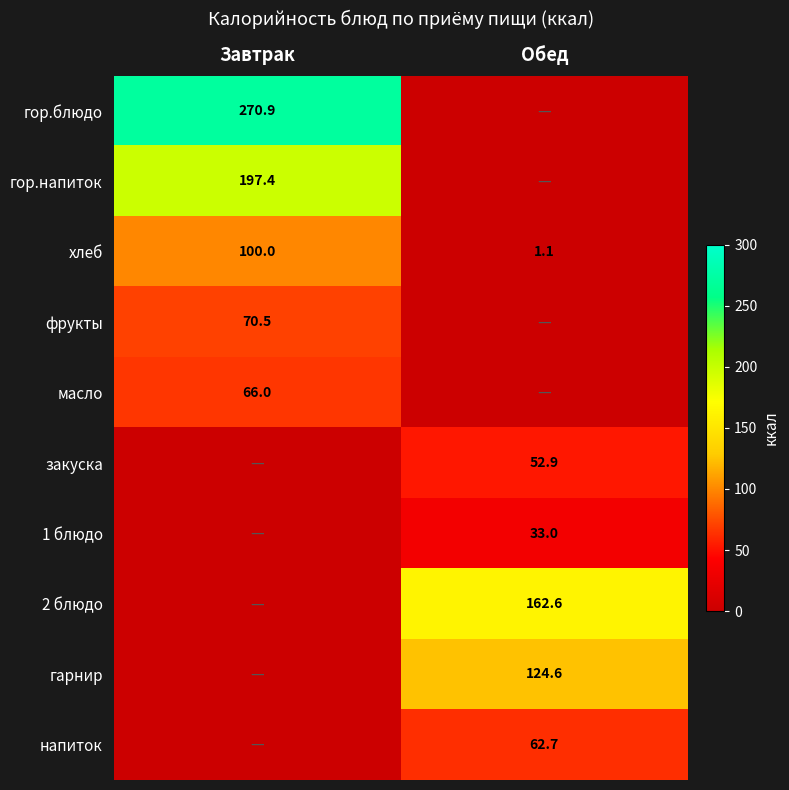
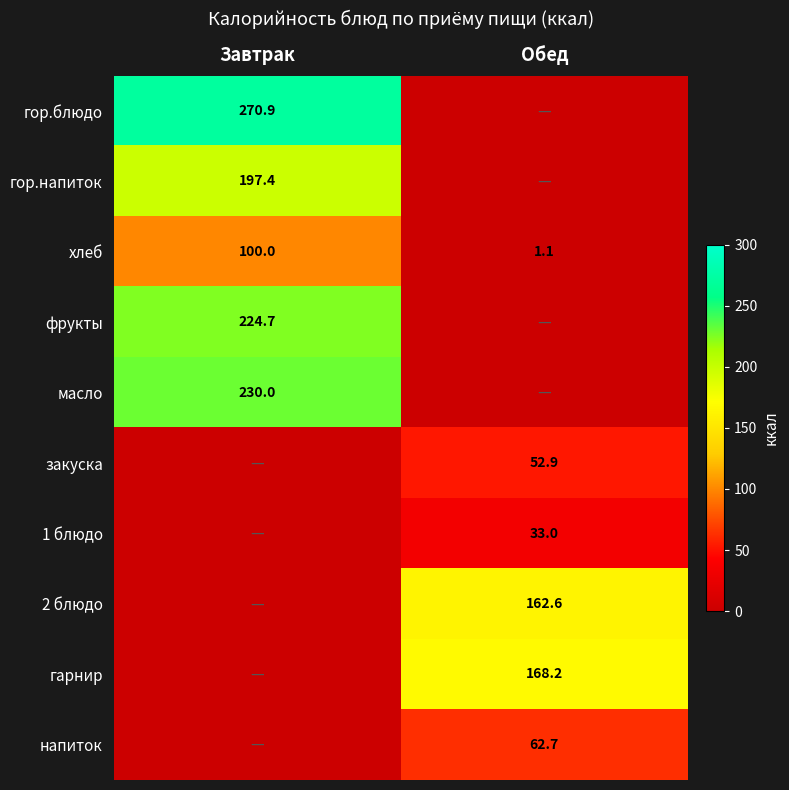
фрукты, Завтрак: 70.5 -> 224.7
масло, Завтрак: 66.0 -> 230.0
гарнир, Обед: 124.6 -> 168.2
